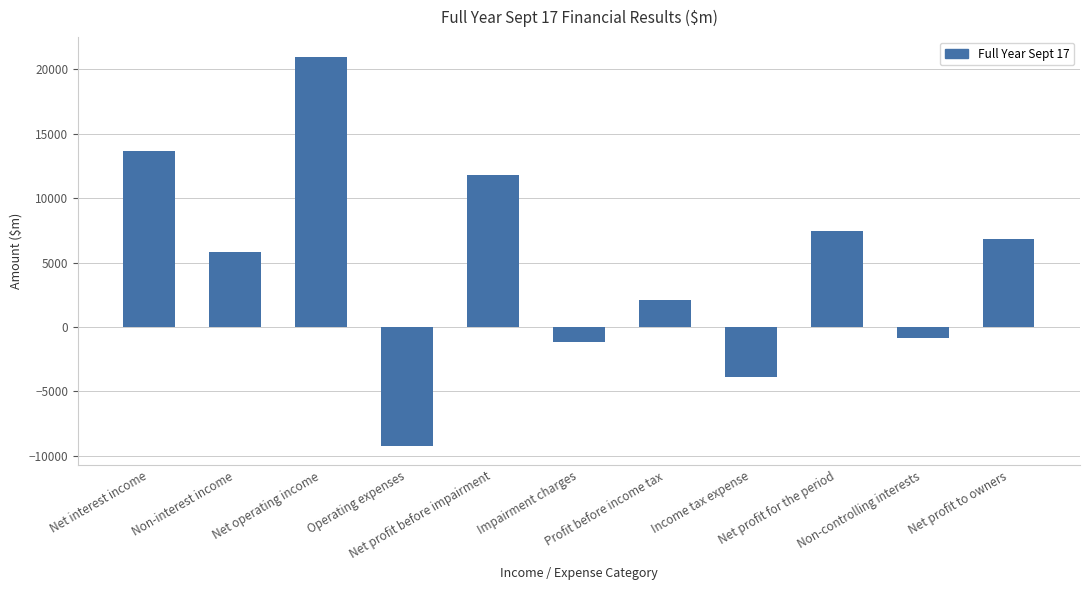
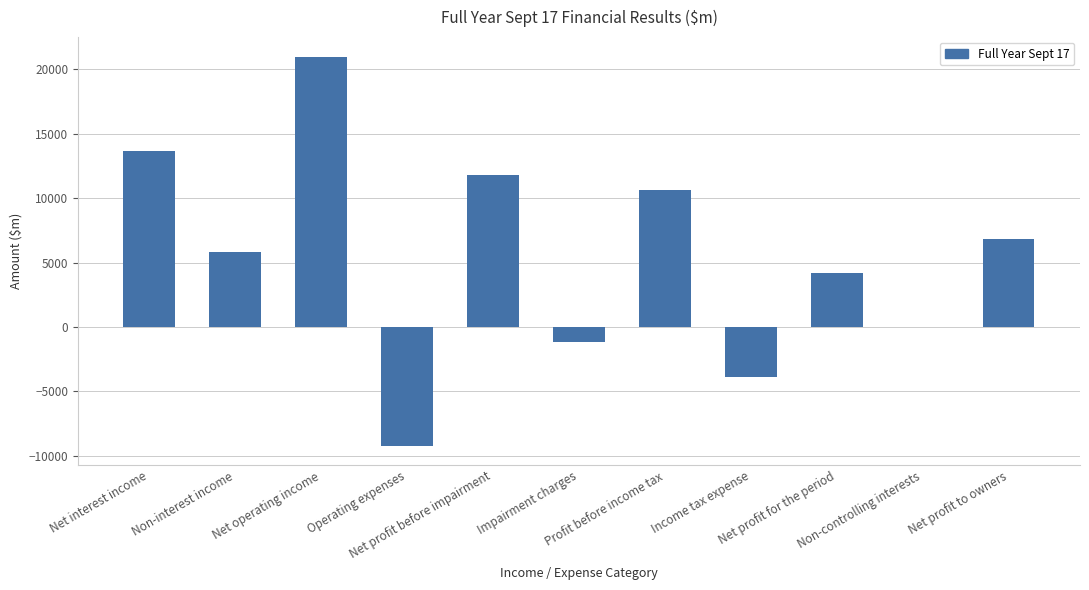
Profit before income tax: 2100 -> 10600
Net profit for the period: 7500 -> 4200
Non-controlling interests: -900 -> 0
